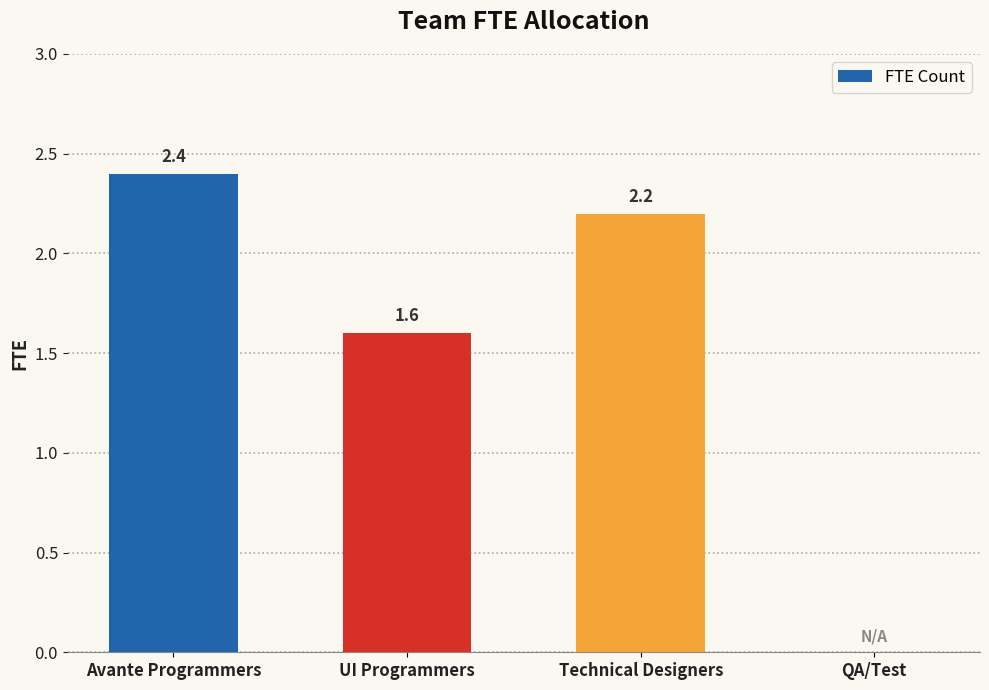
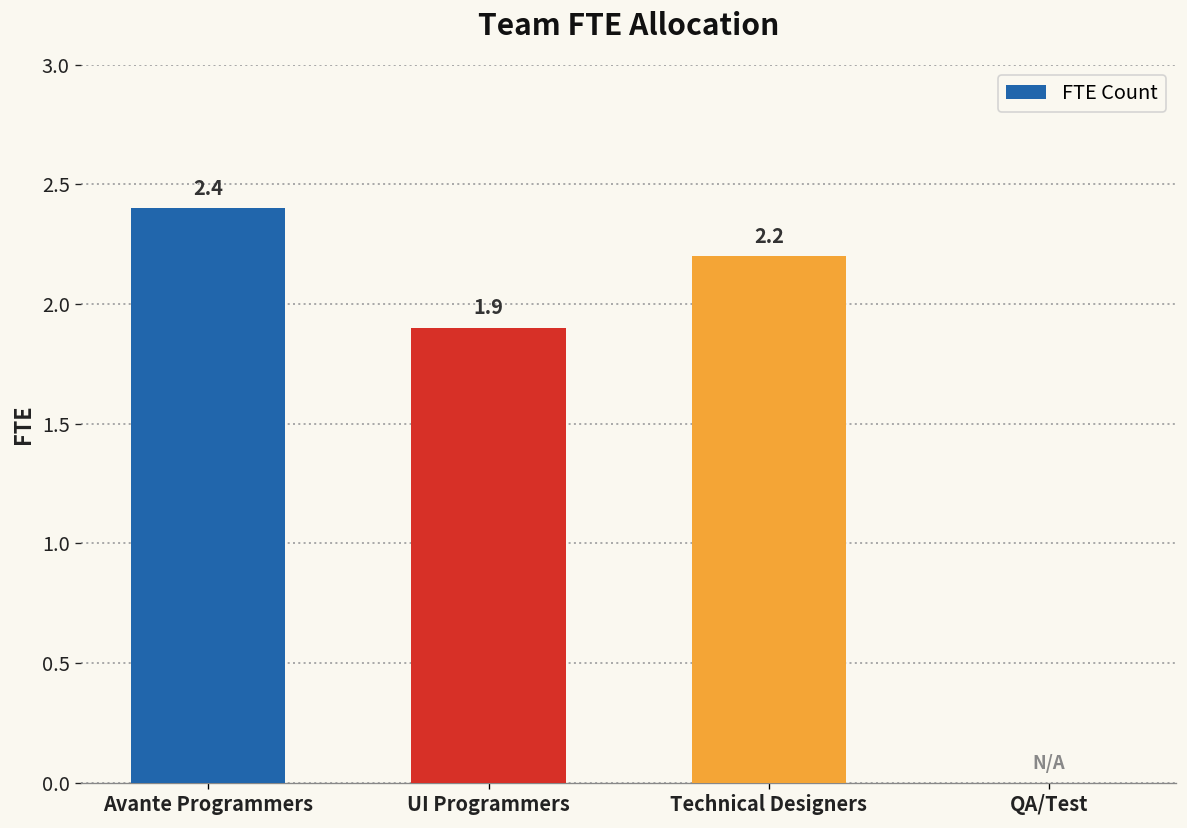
UI Programmers: 1.6 -> 1.9
